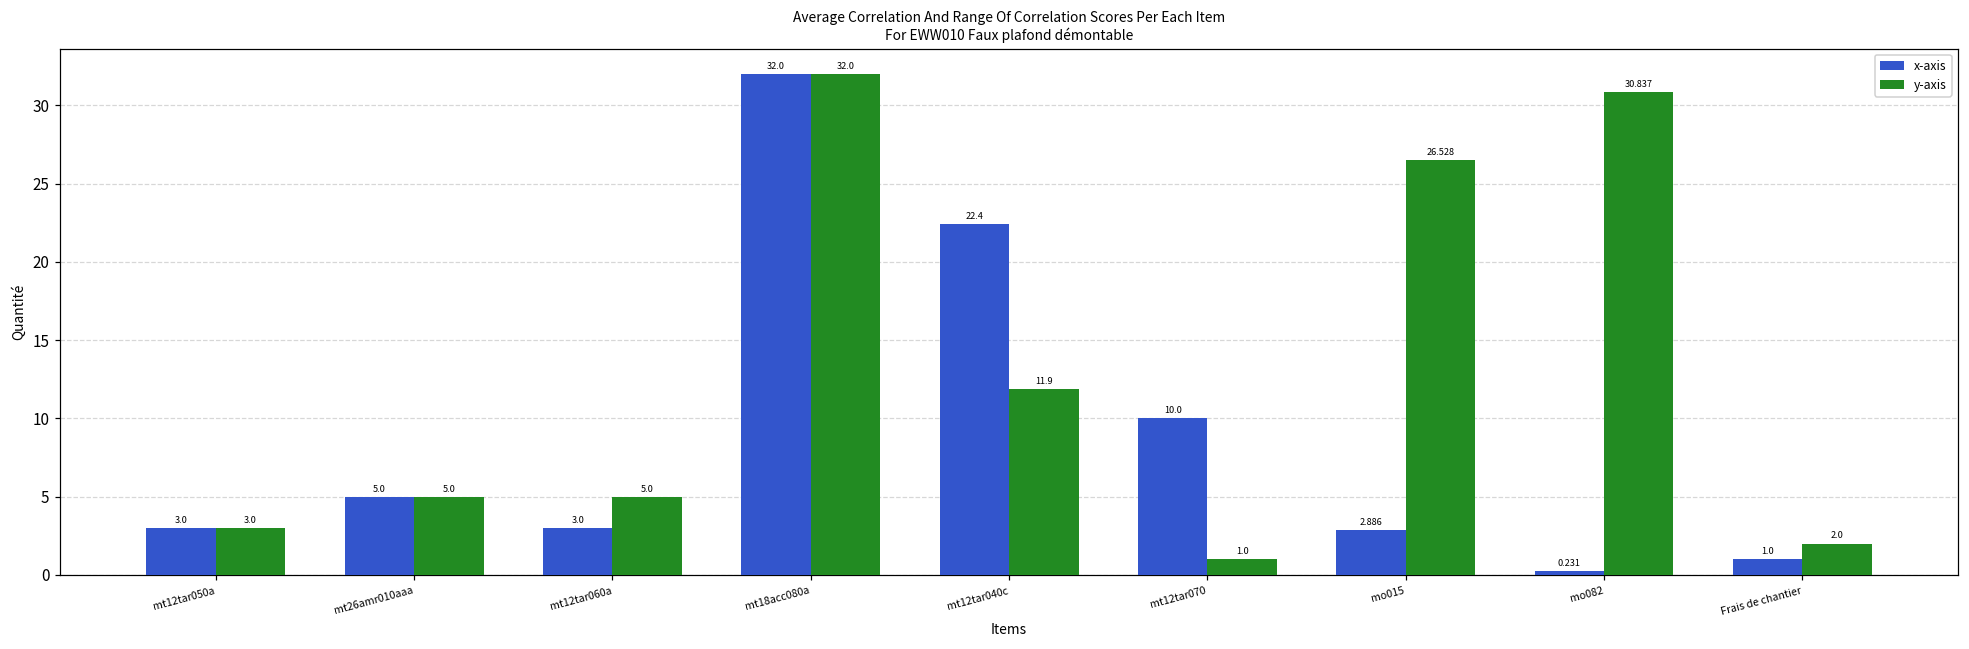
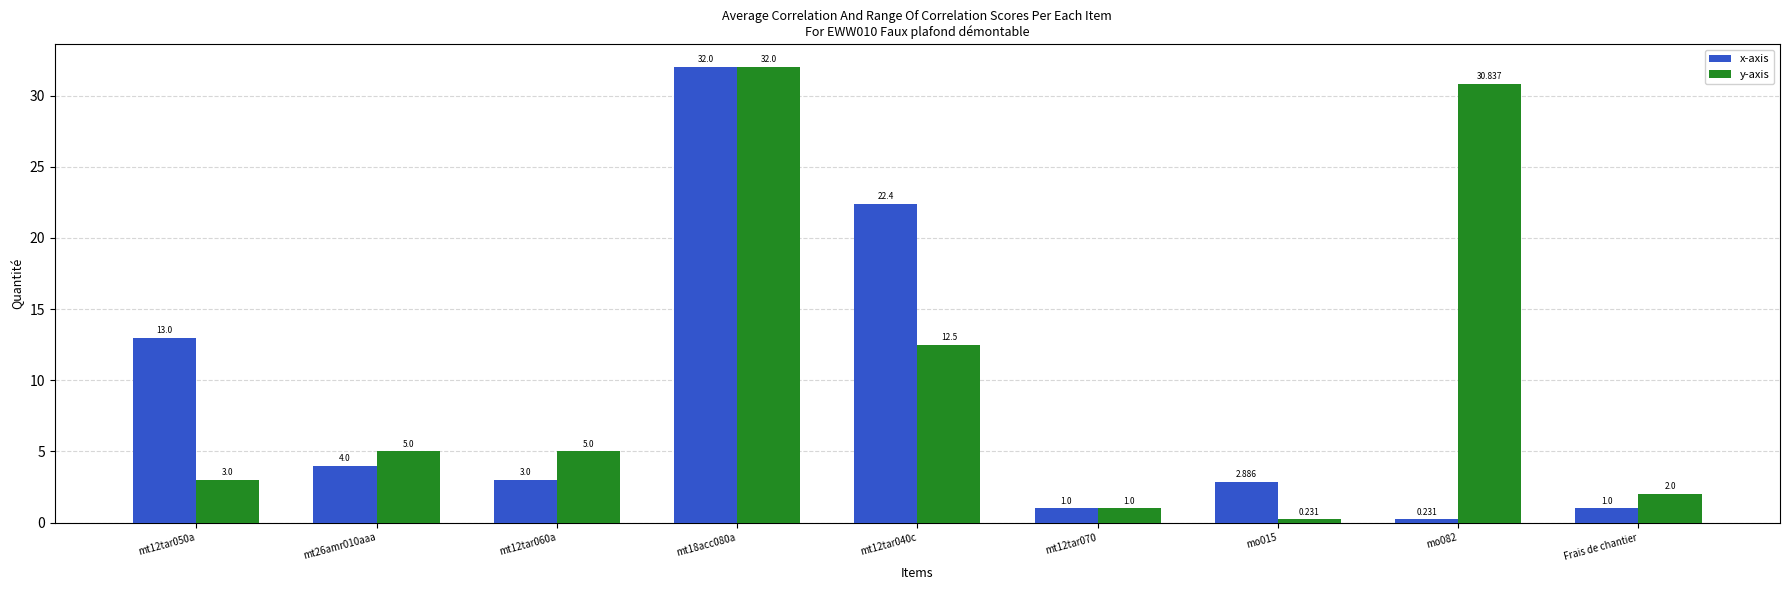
x-axis, mt12tar050a: 3.0 -> 13.0
x-axis, mt26amr010aaa: 5.0 -> 4.0
y-axis, mt12tar040c: 11.9 -> 12.5
x-axis, mt12tar070: 10.0 -> 1.0
y-axis, mo015: 26.528 -> 0.231
